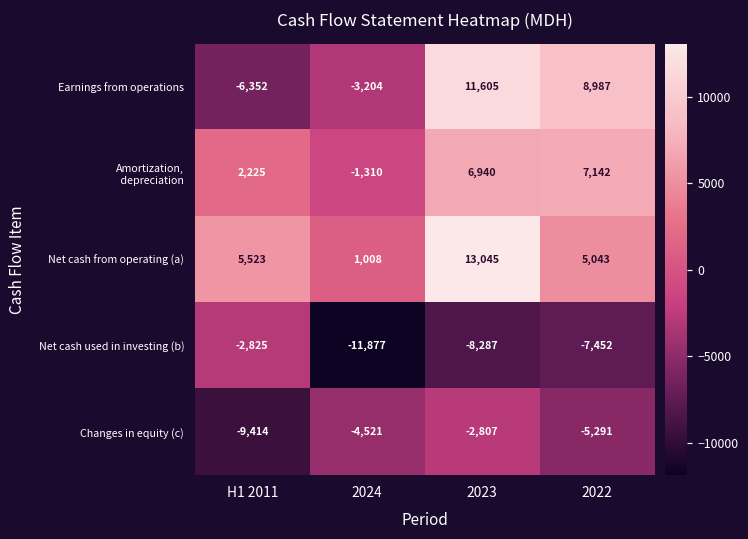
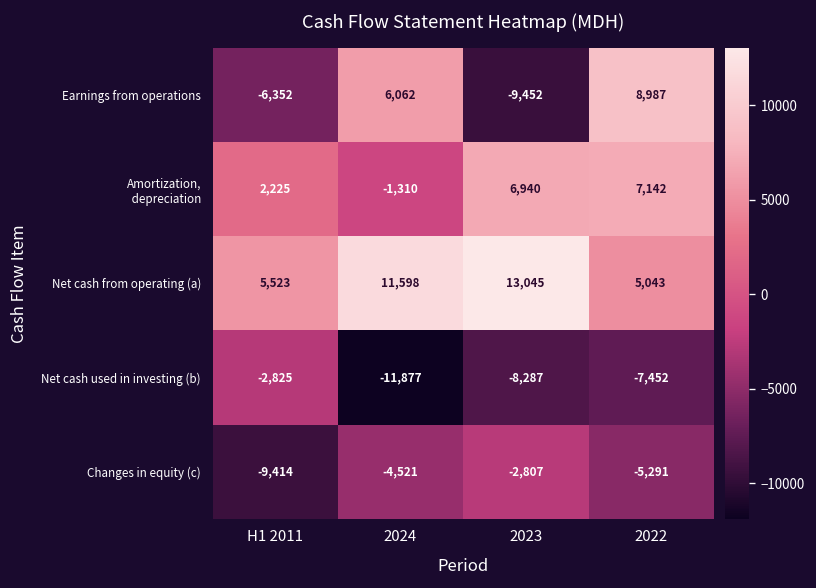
Earnings from operations, 2024: -3,204 -> 6,062
Earnings from operations, 2023: 11,605 -> -9,452
Net cash from operating (a), 2024: 1,008 -> 11,598
